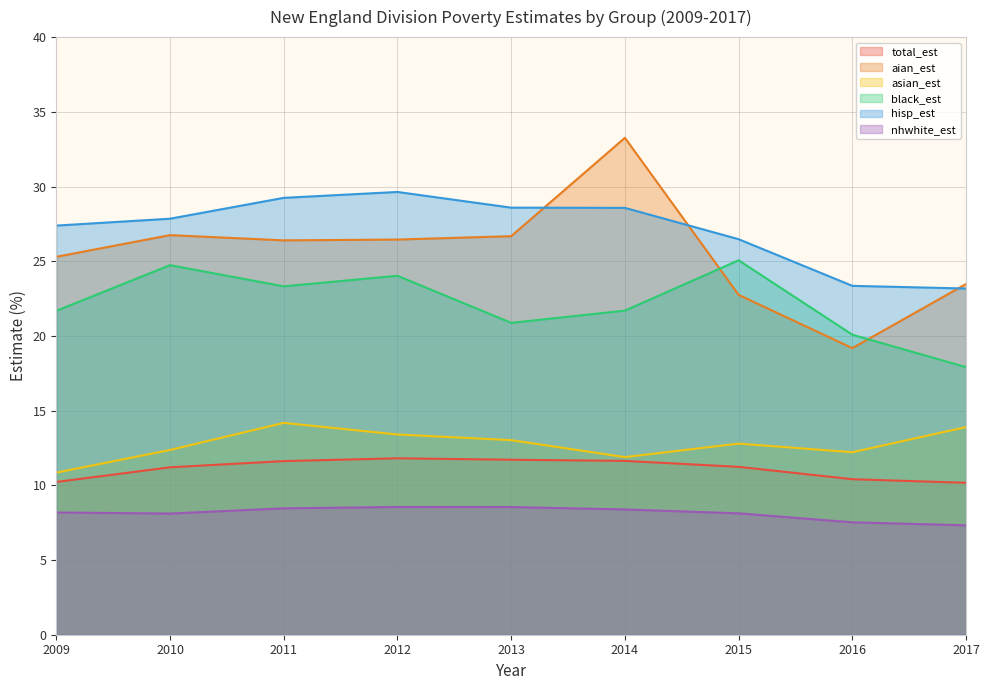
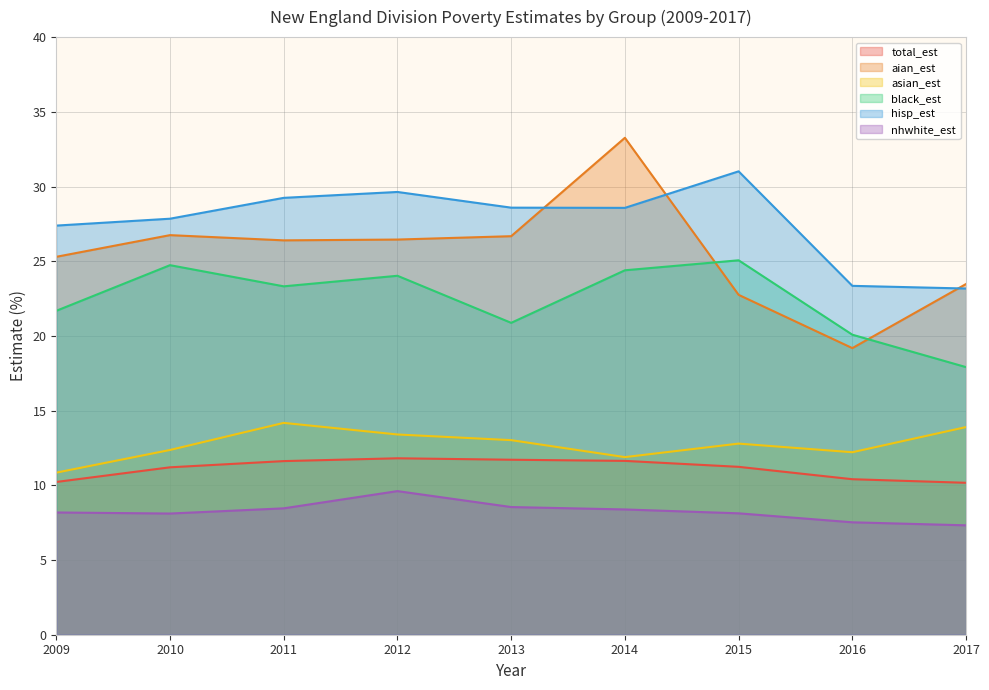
nhwhite_est, 2012: 8.6 -> 9.6
black_est, 2014: 21.7 -> 24.4
hisp_est, 2015: 26.5 -> 31.0
